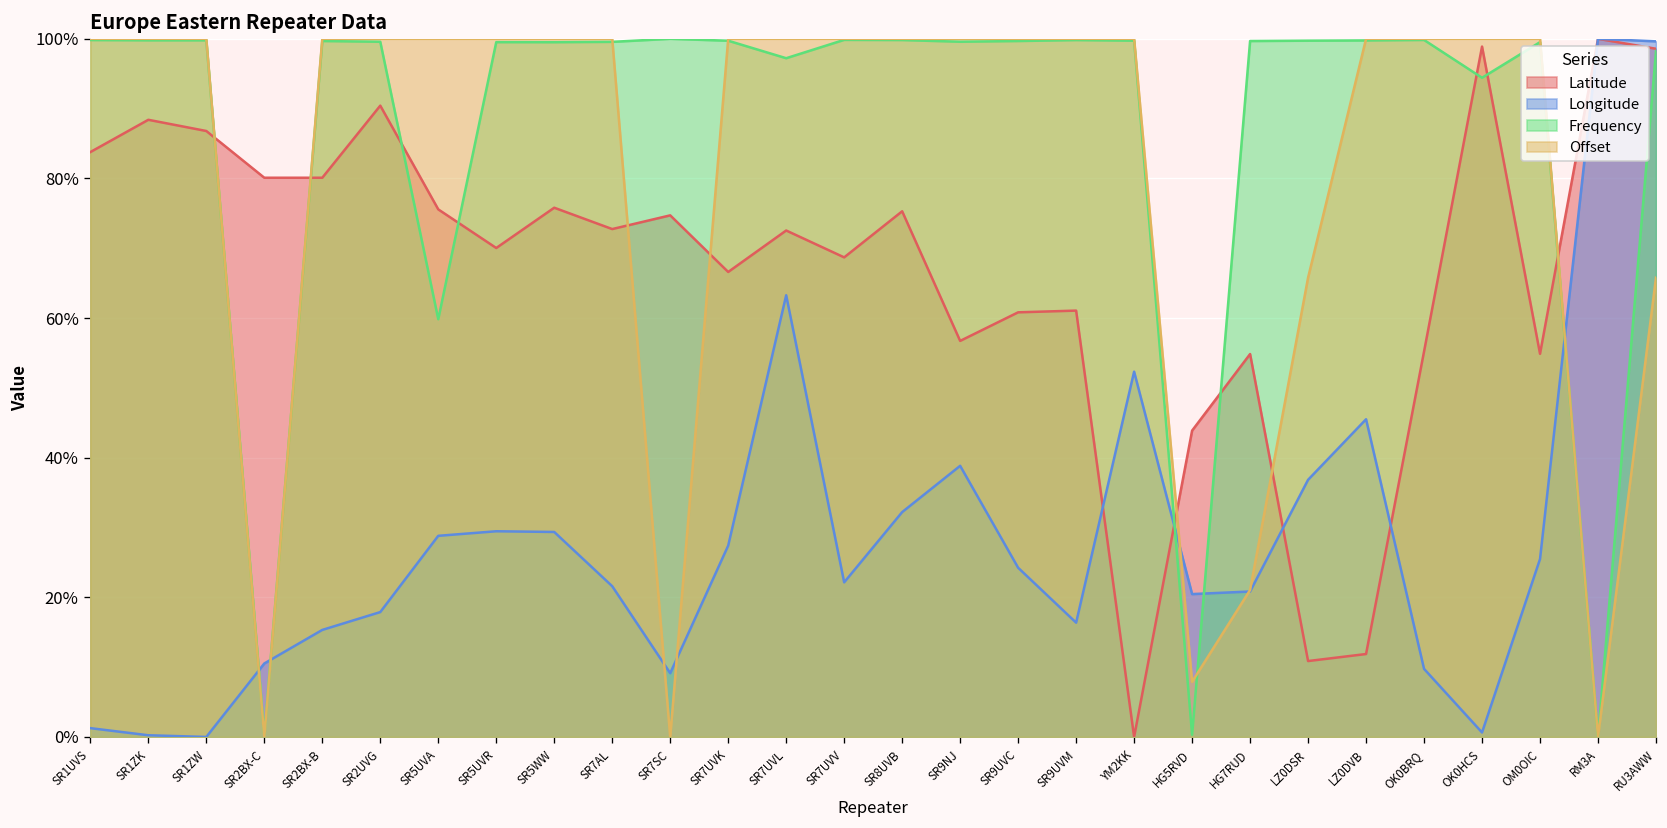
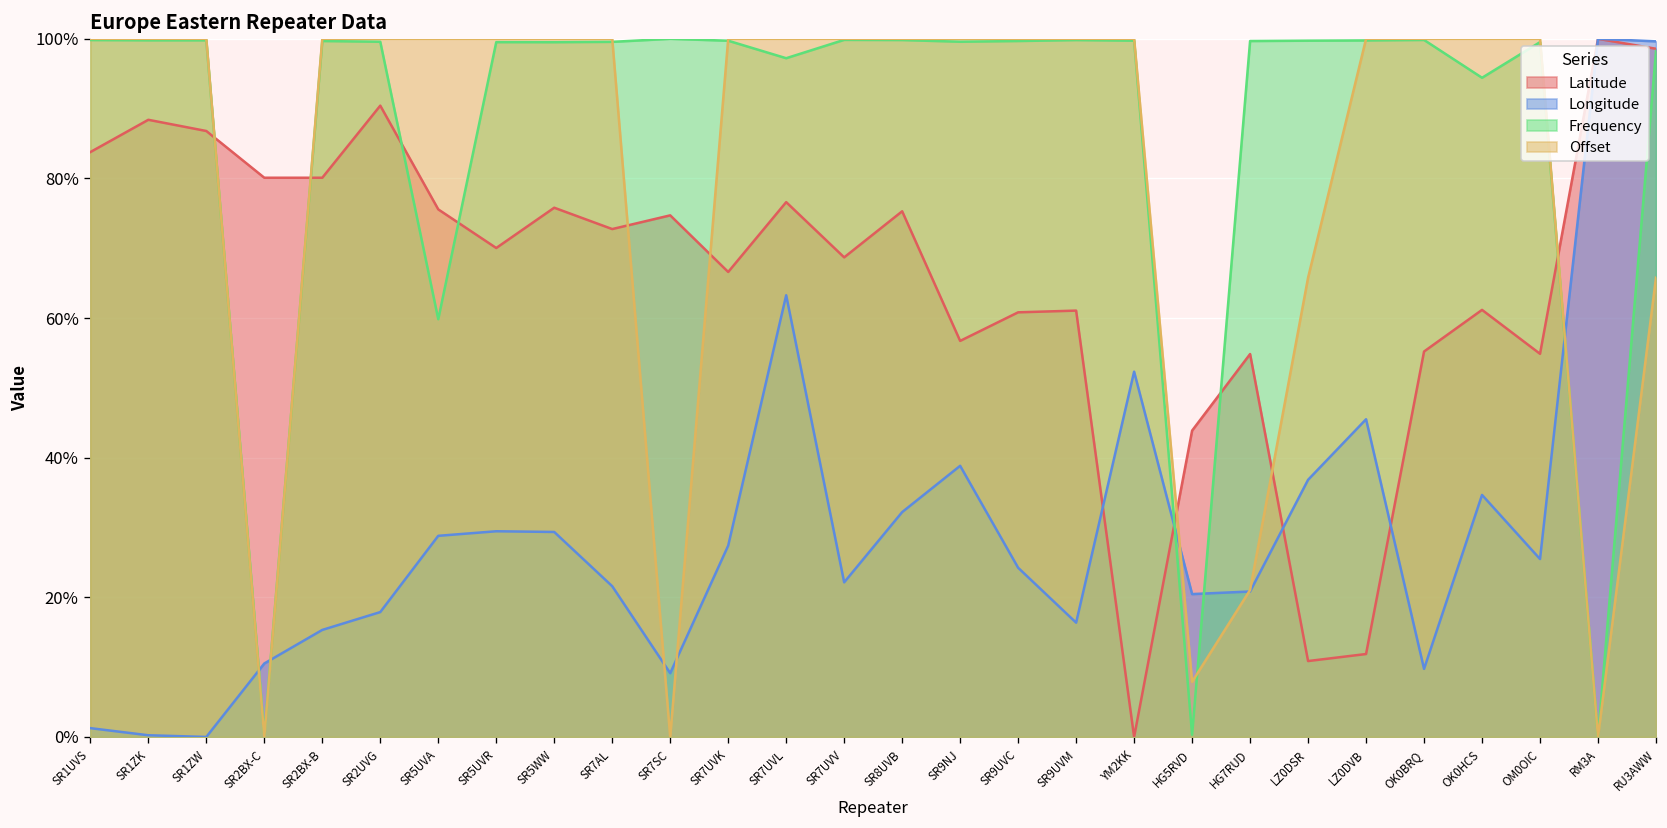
Latitude, SR7UVL: 73% -> 77%
Latitude, OK0HCS: 99% -> 61%
Longitude, OK0HCS: 1% -> 35%
